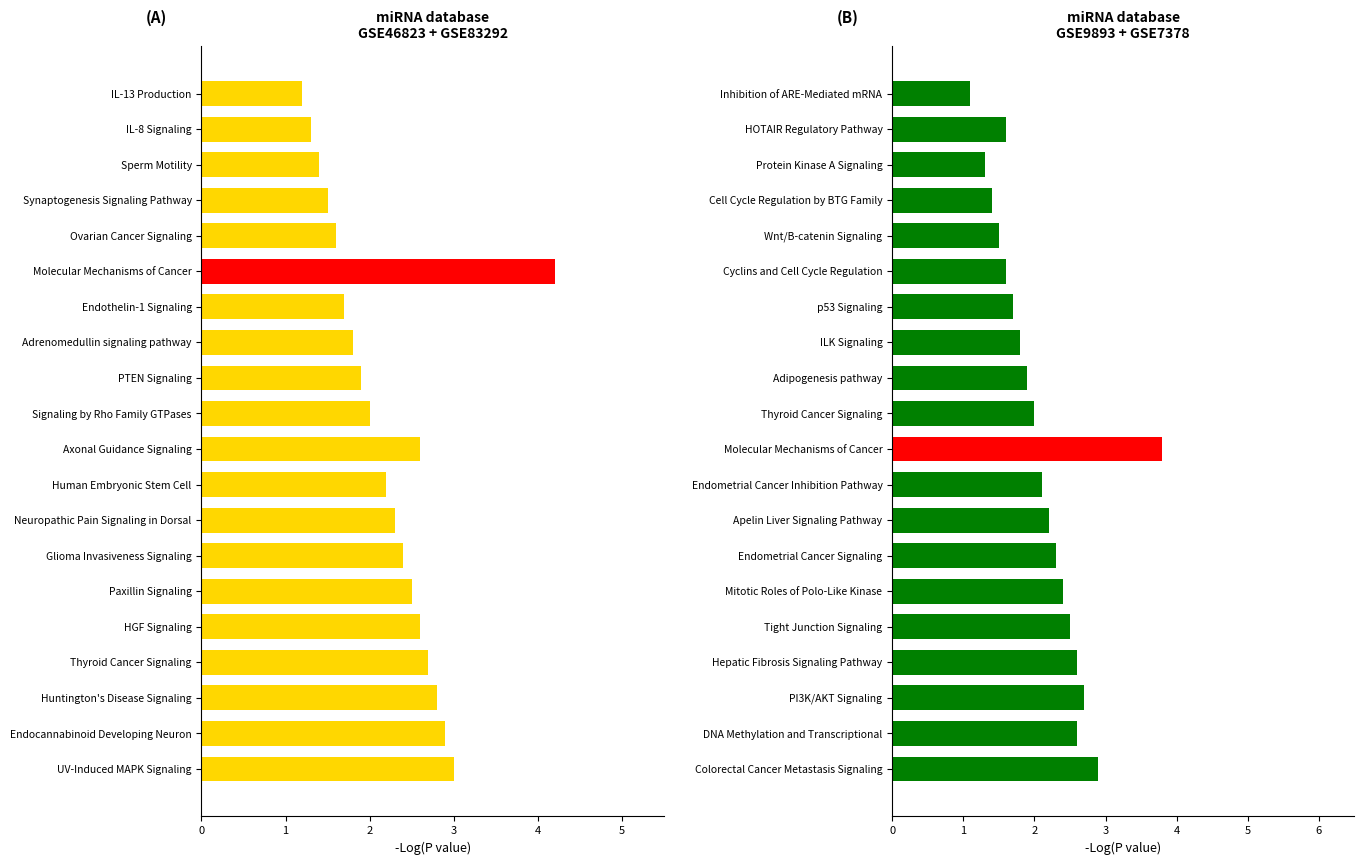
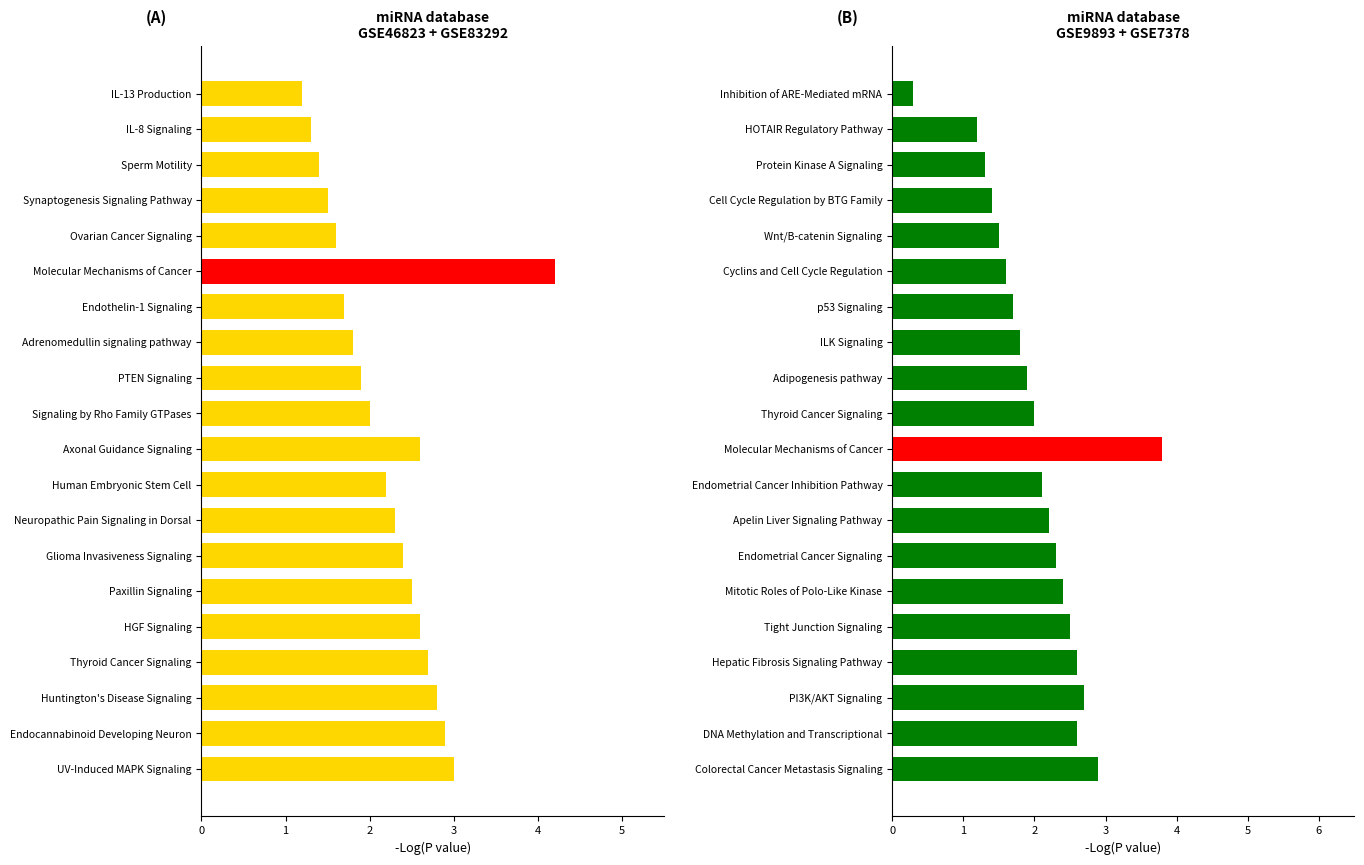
miRNA database GSE9893 + GSE7378, Inhibition of ARE-Mediated mRNA: 1.1 -> 0.3
miRNA database GSE9893 + GSE7378, HOTAIR Regulatory Pathway: 1.6 -> 1.2
